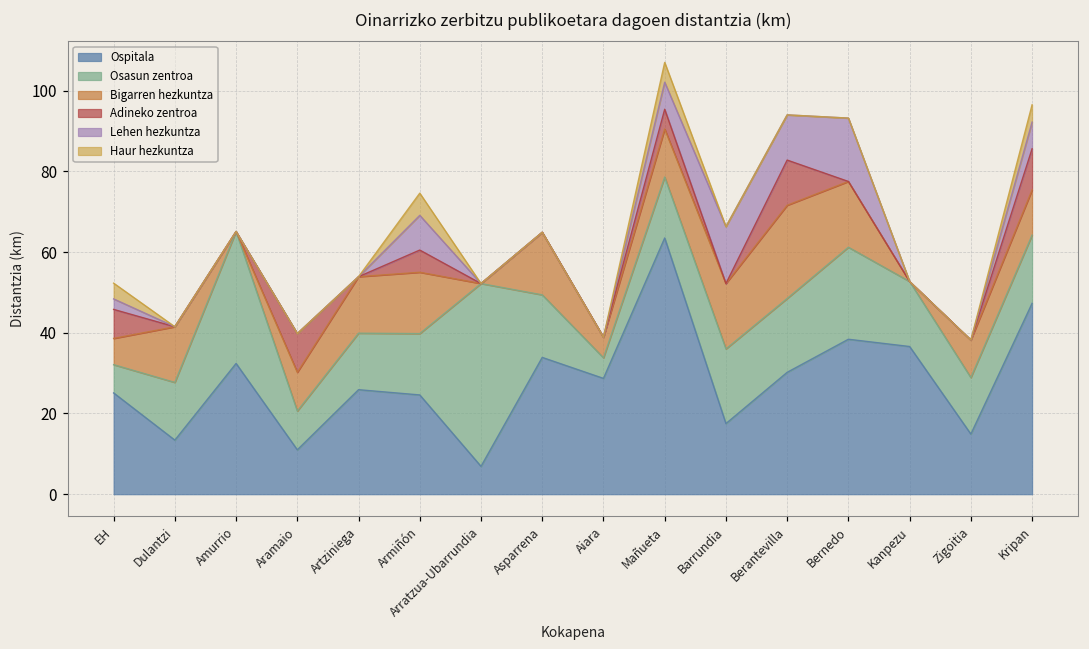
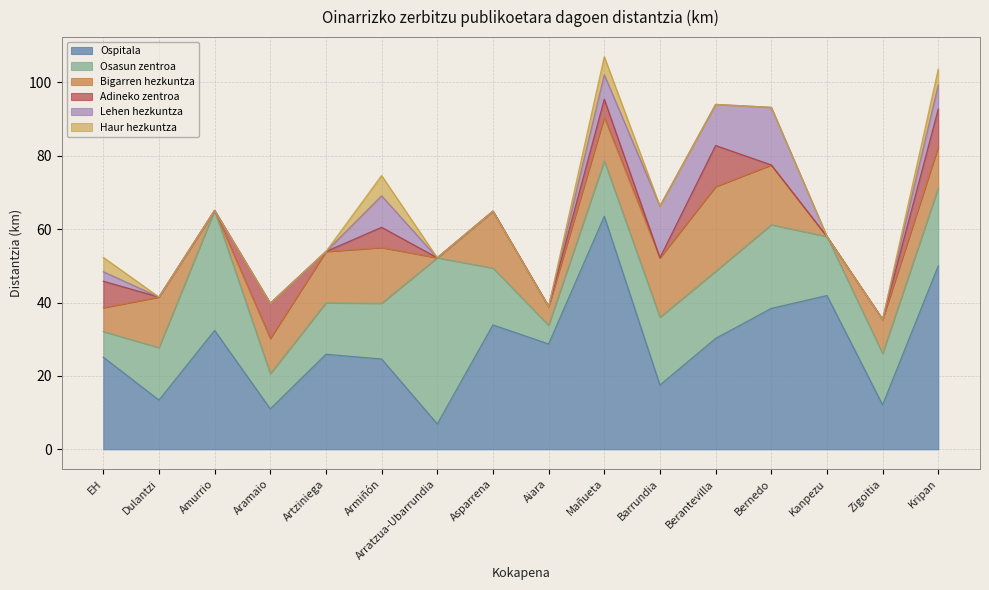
Ospitala, Kanpezu: 37 -> 42
Ospitala, Zigoitia: 15 -> 12
Ospitala, Kripan: 47 -> 50
Osasun zentroa, Kripan: 17 -> 21
